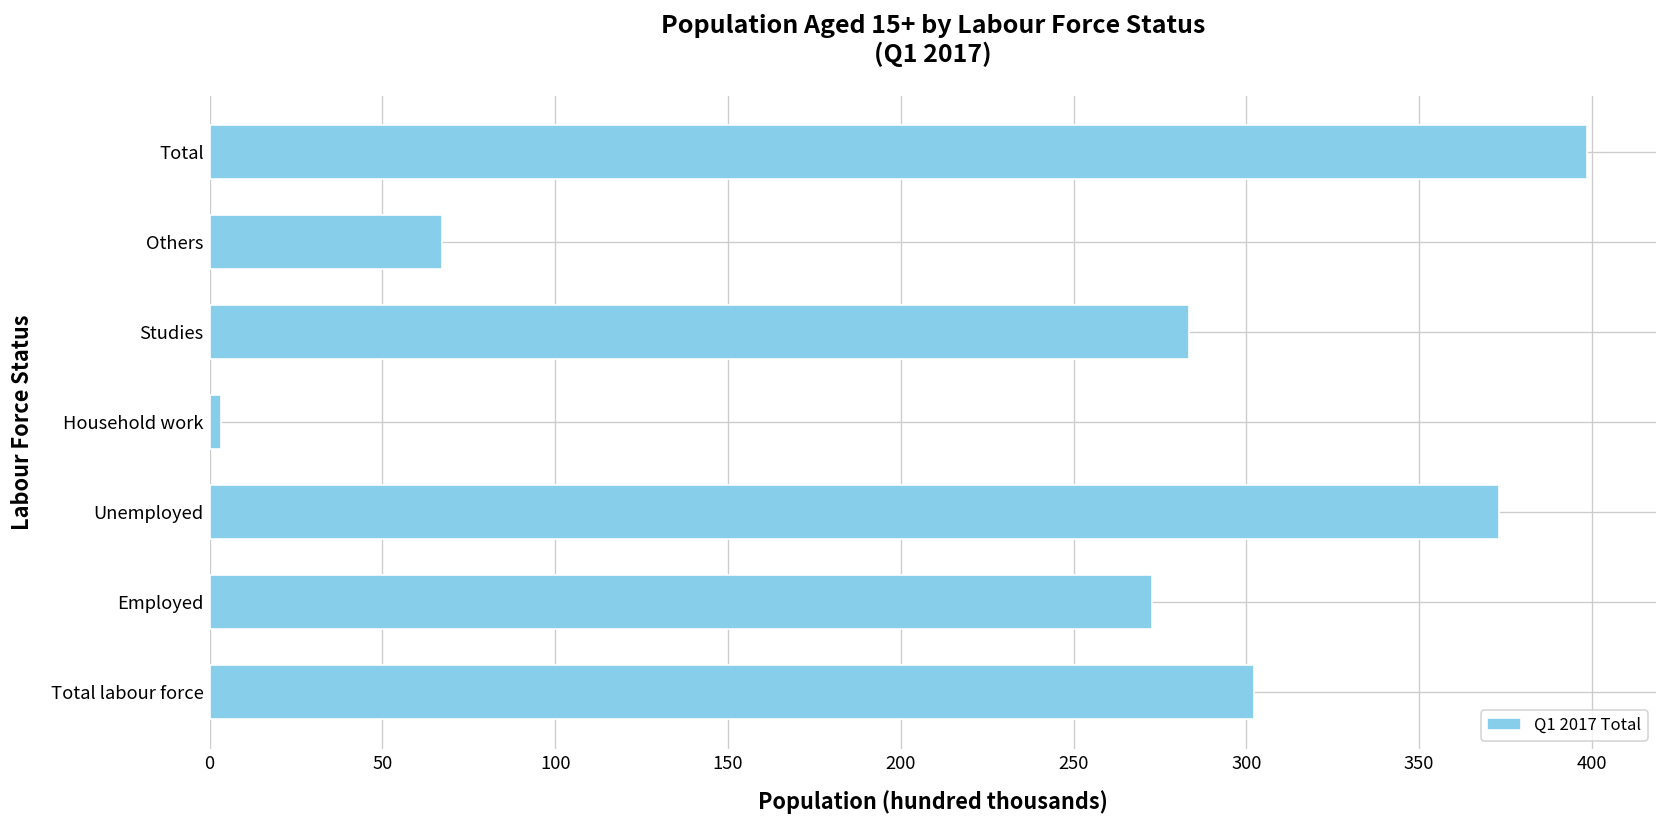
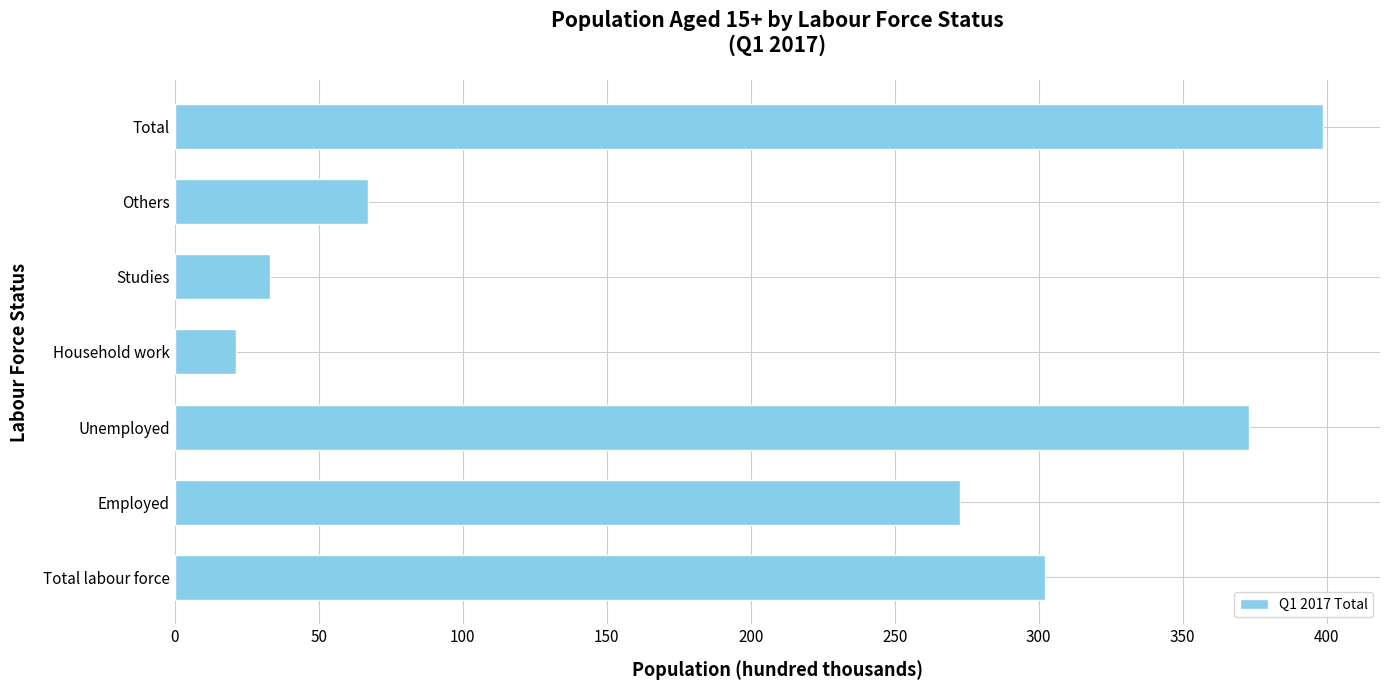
Studies: 284 -> 33
Household work: 3 -> 21
